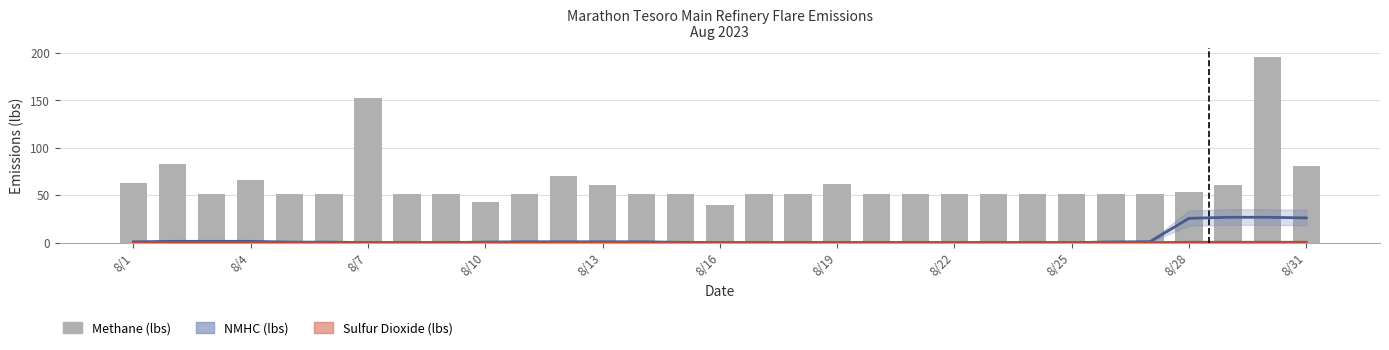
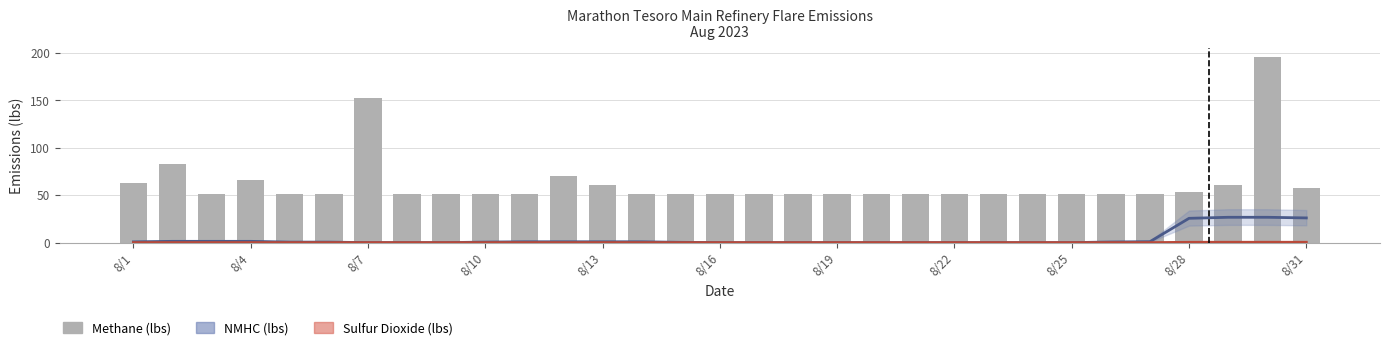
Methane (lbs), 8/10: 40 -> 50
Methane (lbs), 8/16: 40 -> 50
Methane (lbs), 8/19: 60 -> 50
Methane (lbs), 8/31: 80 -> 60
